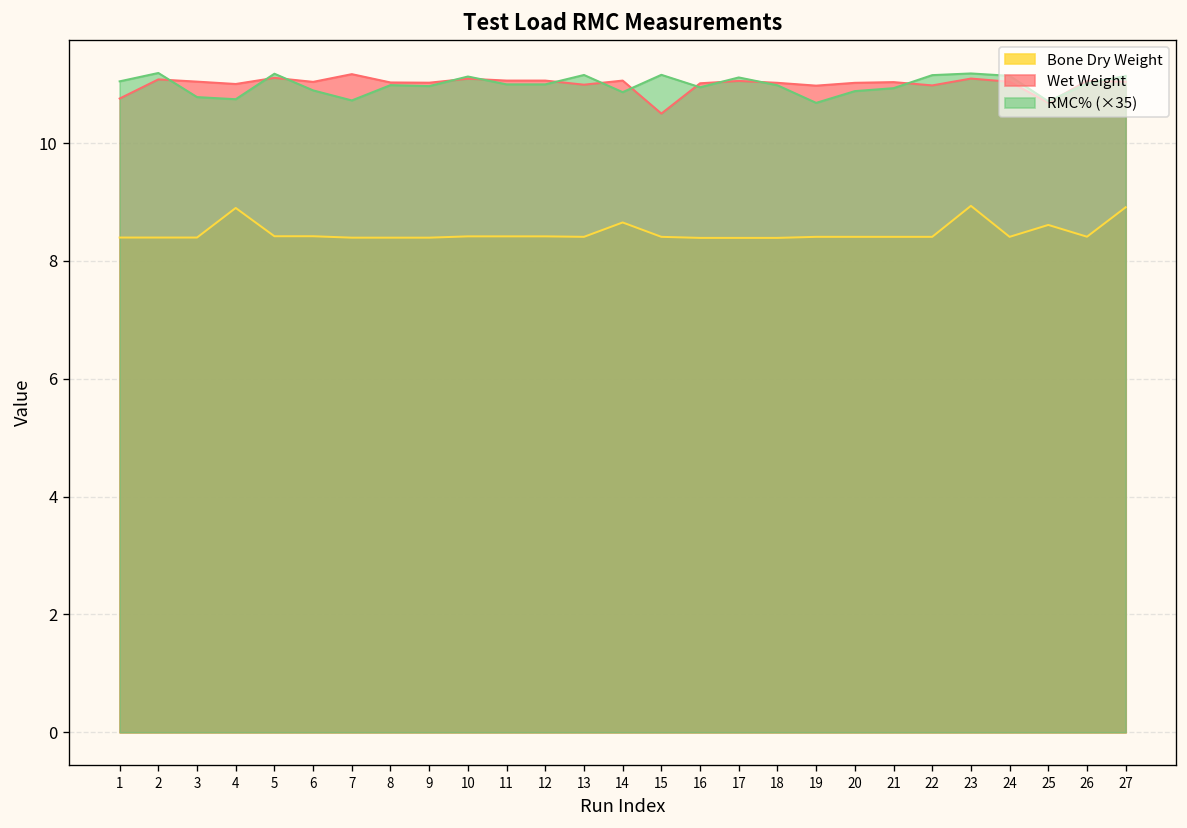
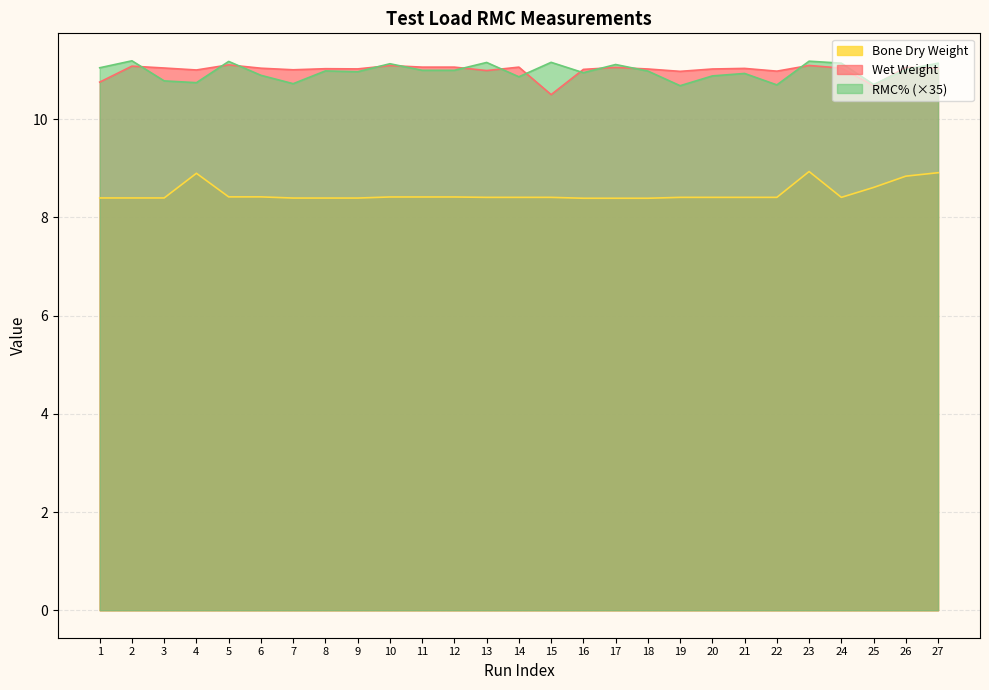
Wet Weight, 7: 11.2 -> 11.0
Bone Dry Weight, 14: 8.7 -> 8.4
RMC% (×35), 22: 11.2 -> 10.7
Bone Dry Weight, 26: 8.4 -> 8.8
